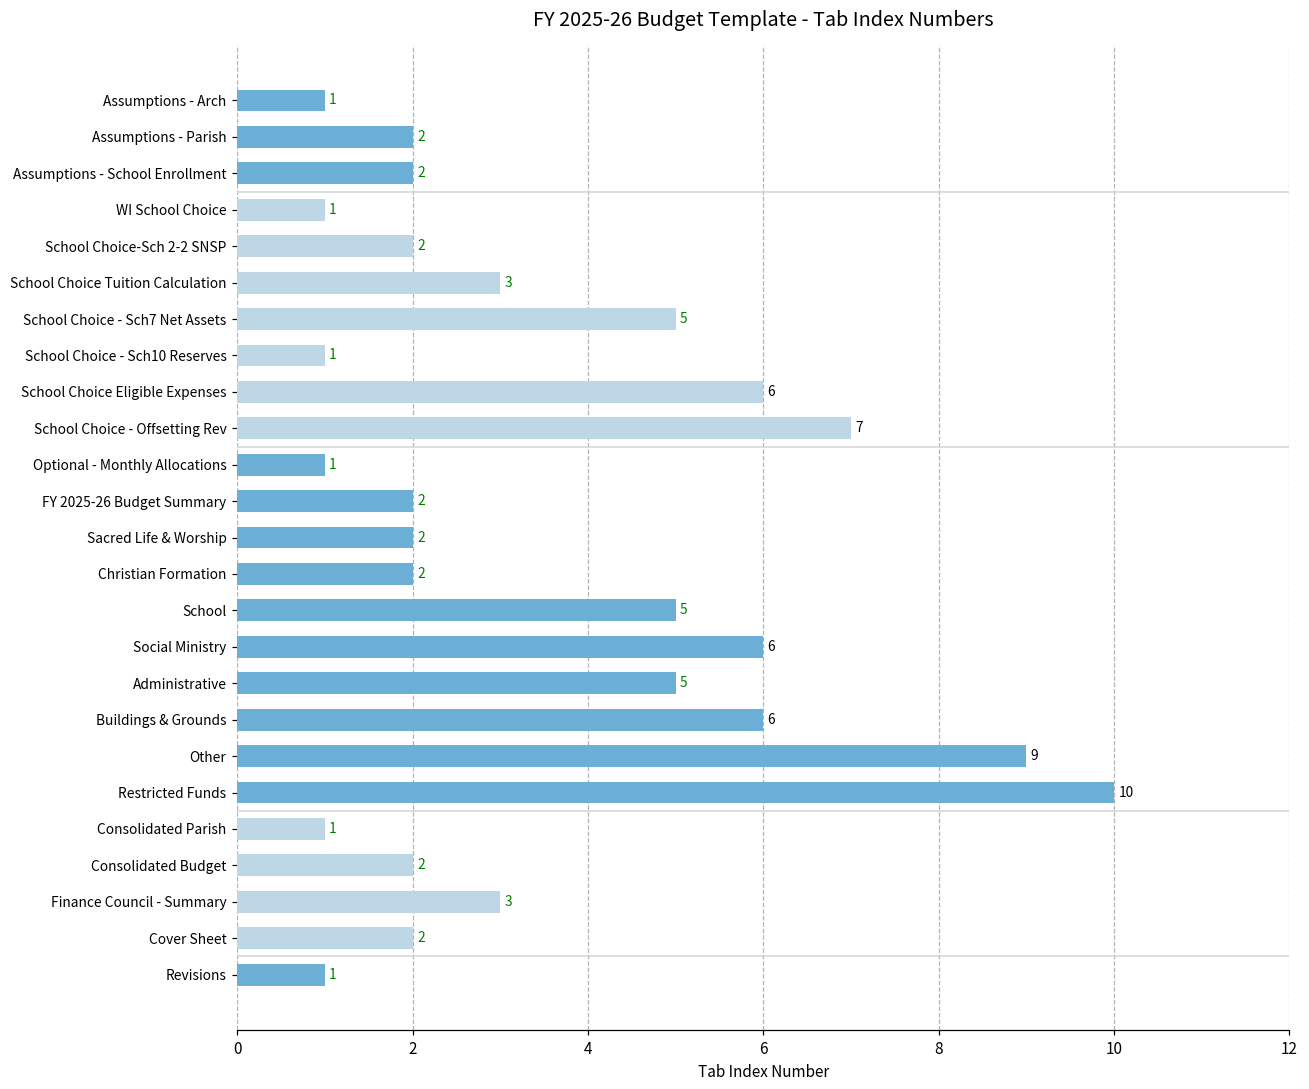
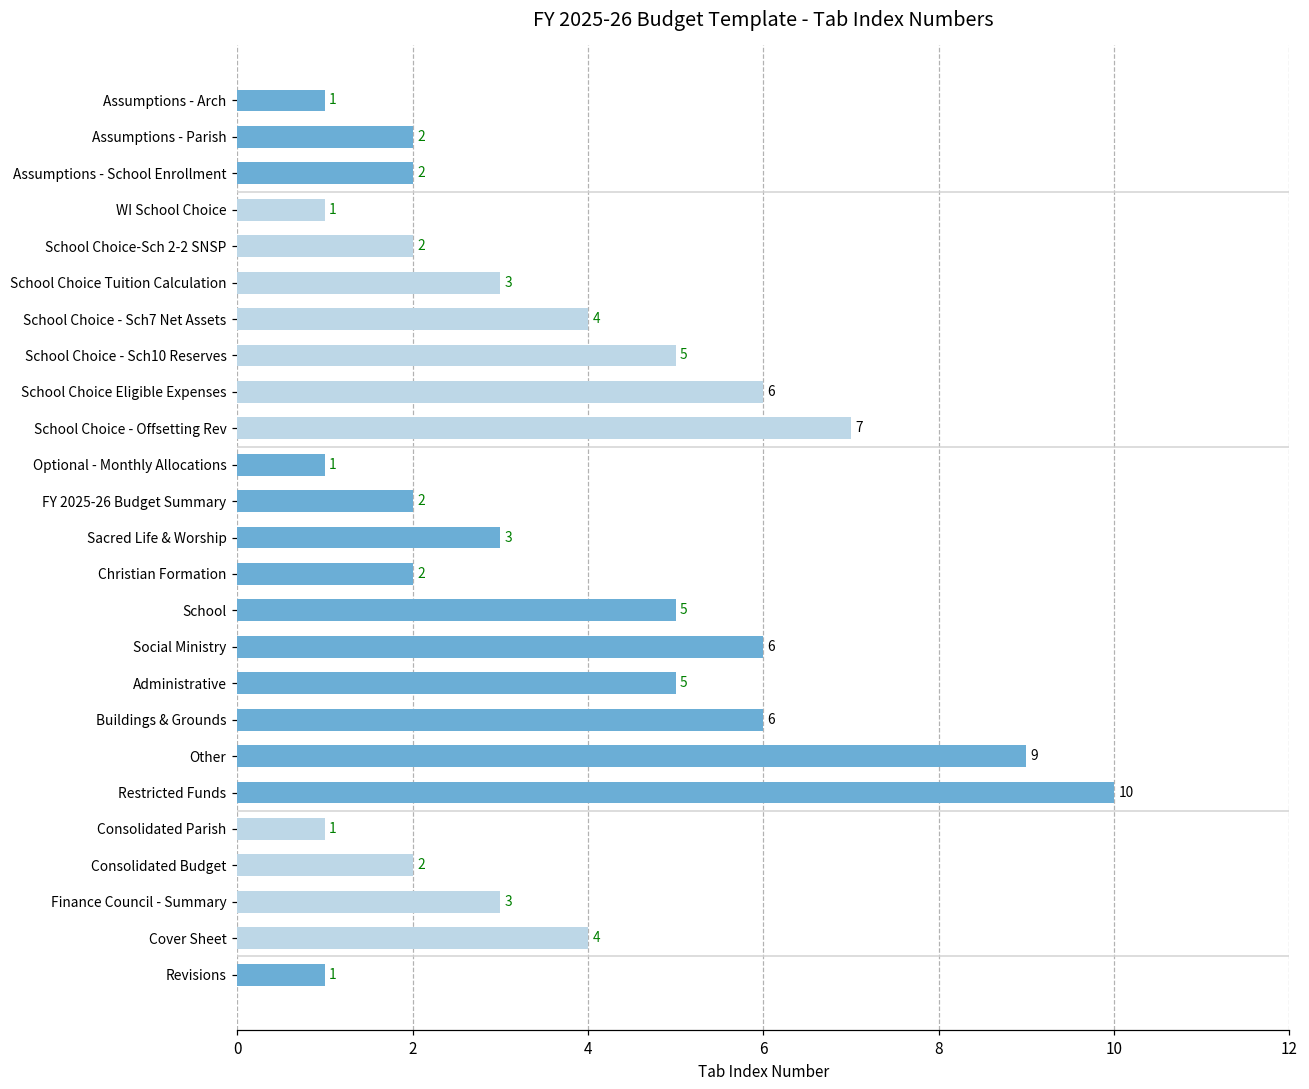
School Choice - Sch7 Net Assets: 5 -> 4
School Choice - Sch10 Reserves: 1 -> 5
Sacred Life & Worship: 2 -> 3
Cover Sheet: 2 -> 4
